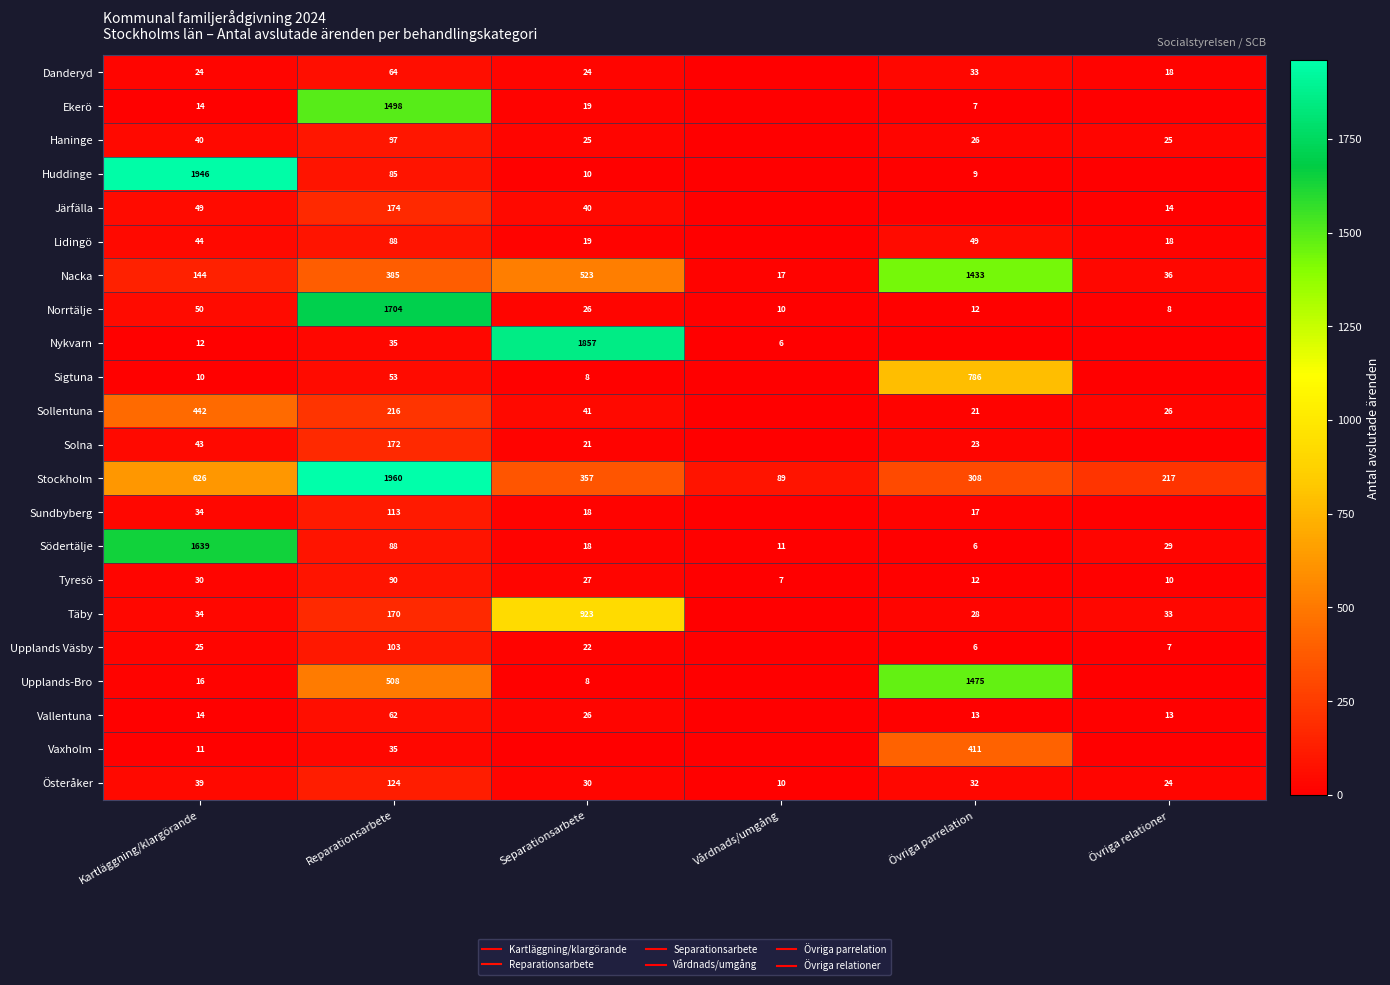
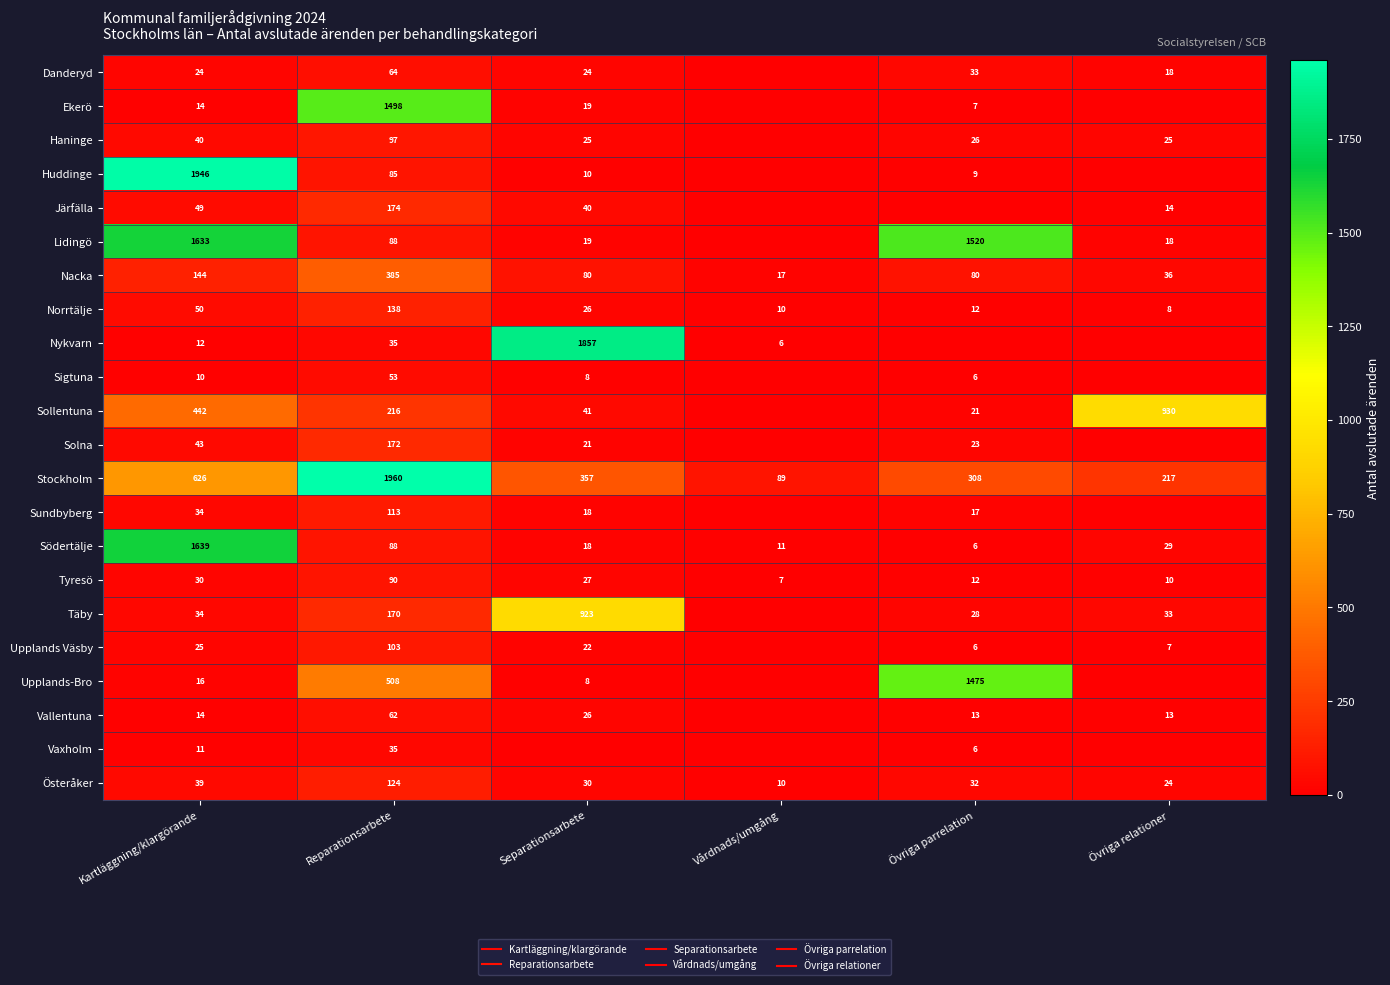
Lidingö, Kartläggning/klargörande: 44 -> 1633
Lidingö, Övriga parrelation: 49 -> 1520
Nacka, Separationsarbete: 523 -> 80
Nacka, Övriga parrelation: 1433 -> 80
Norrtälje, Reparationsarbete: 1704 -> 138
Sigtuna, Övriga parrelation: 786 -> 6
Sollentuna, Övriga relationer: 26 -> 930
Vaxholm, Övriga parrelation: 411 -> 6
